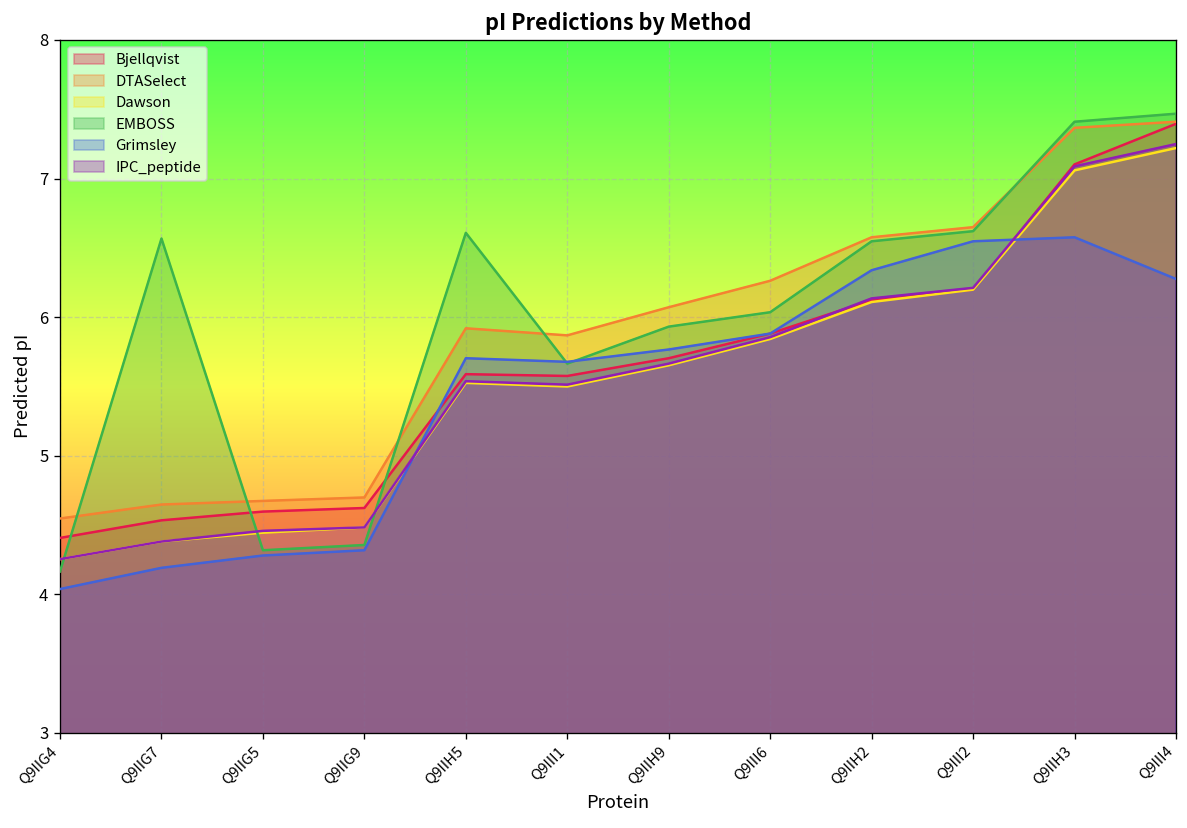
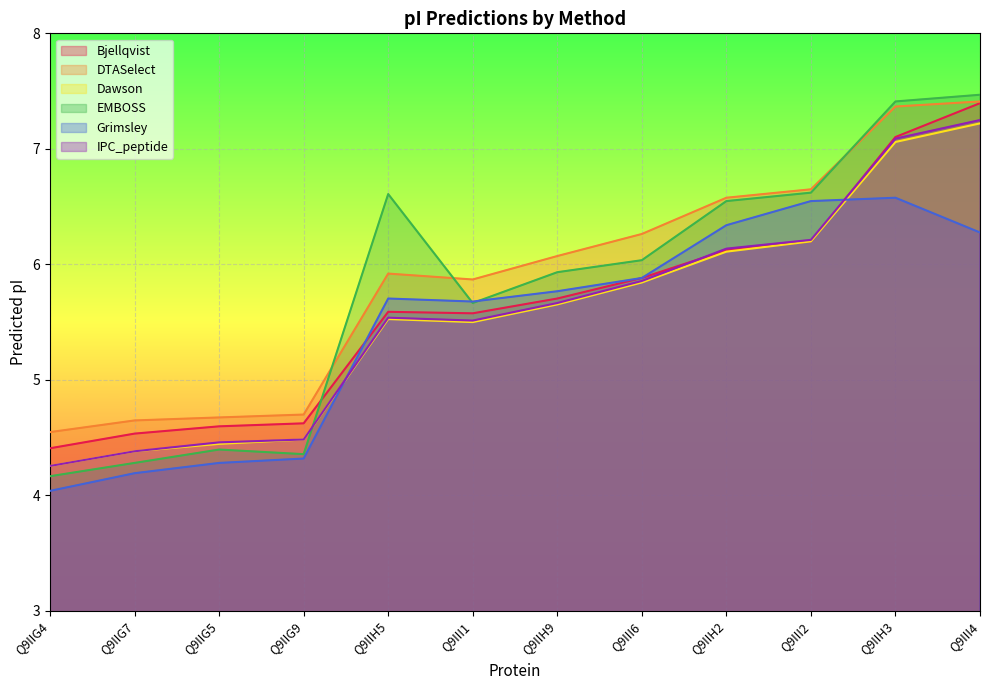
EMBOSS, Q9IIG7: 6.57 -> 4.28
EMBOSS, Q9IIG5: 4.32 -> 4.40
